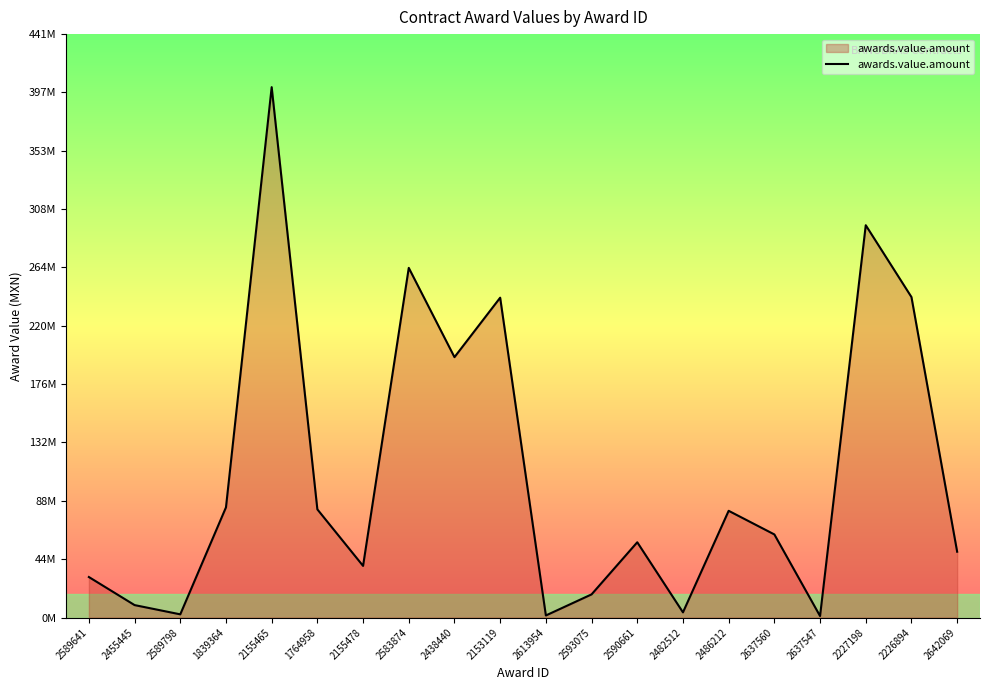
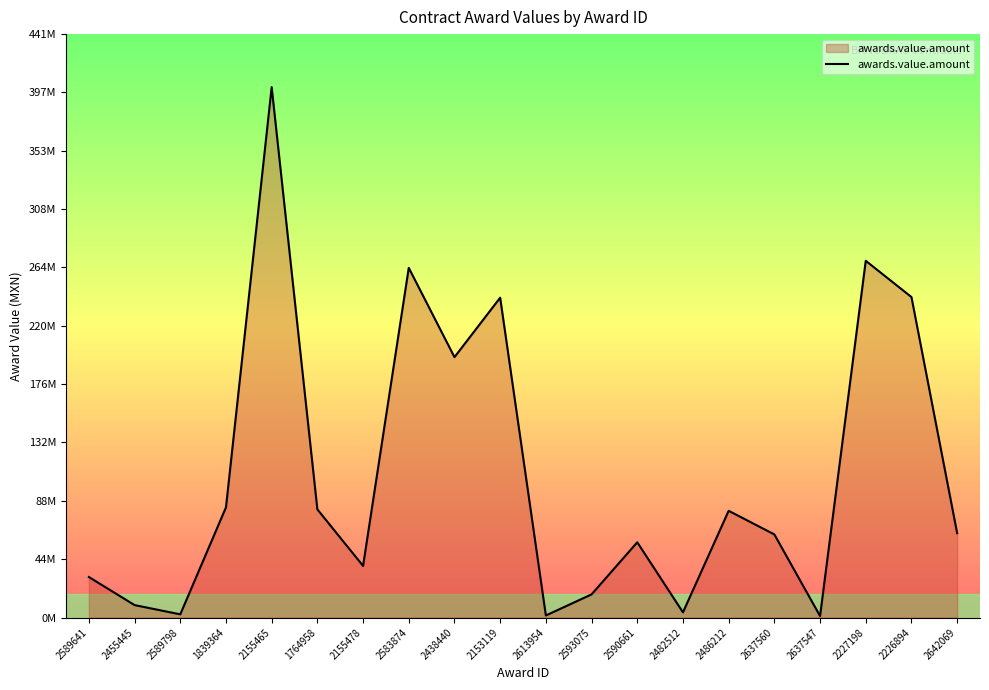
2227198: 297000000 -> 270000000
2642069: 50000000 -> 64000000
